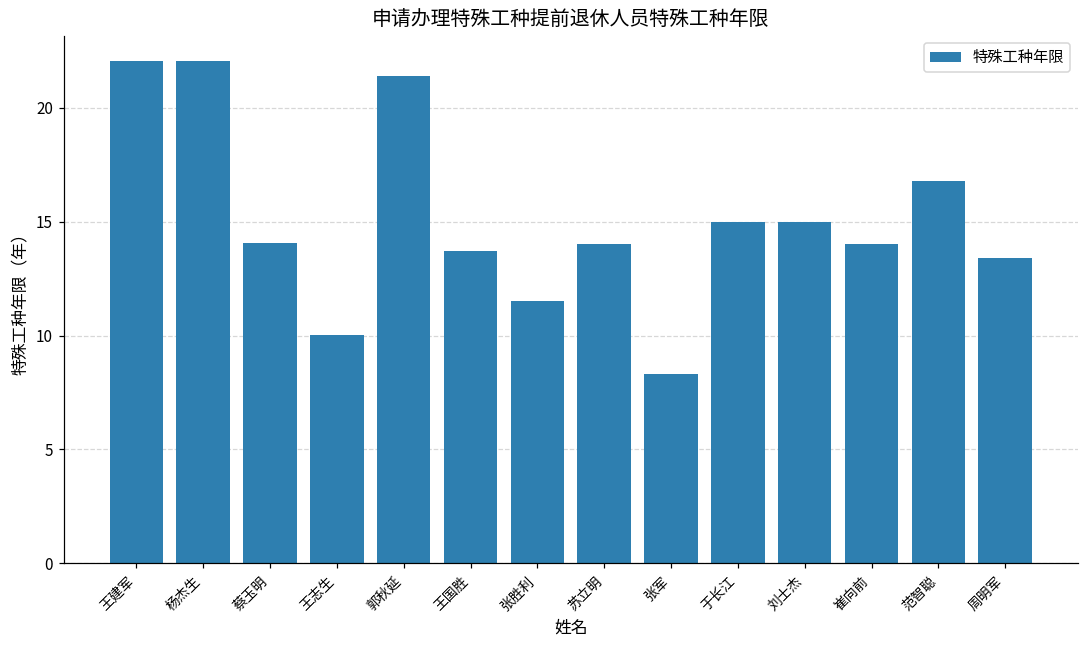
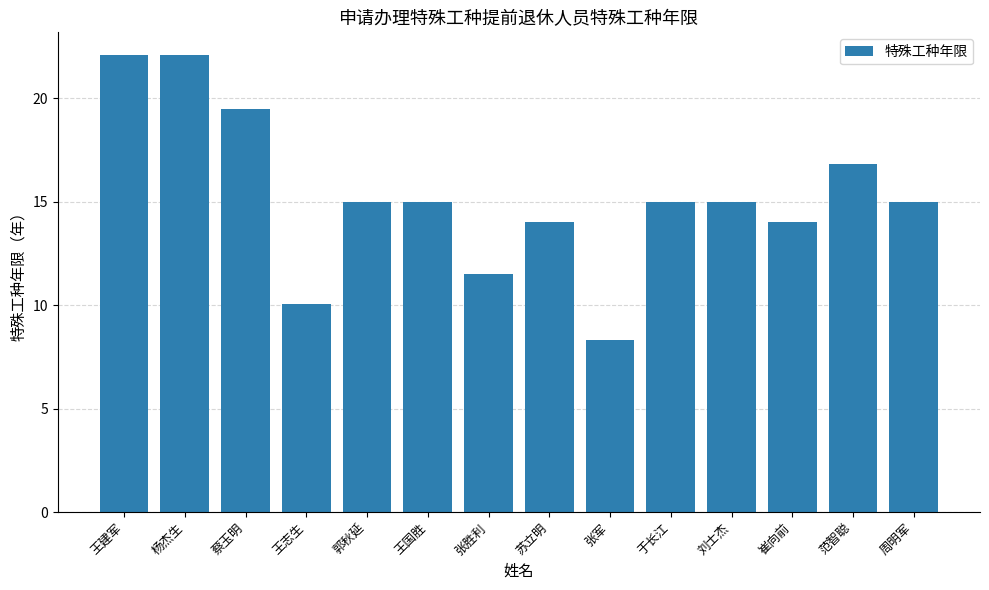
蔡玉明: 14.1 -> 19.5
郭秋延: 21.4 -> 15.0
王国胜: 13.7 -> 15.0
周明军: 13.4 -> 15.0
